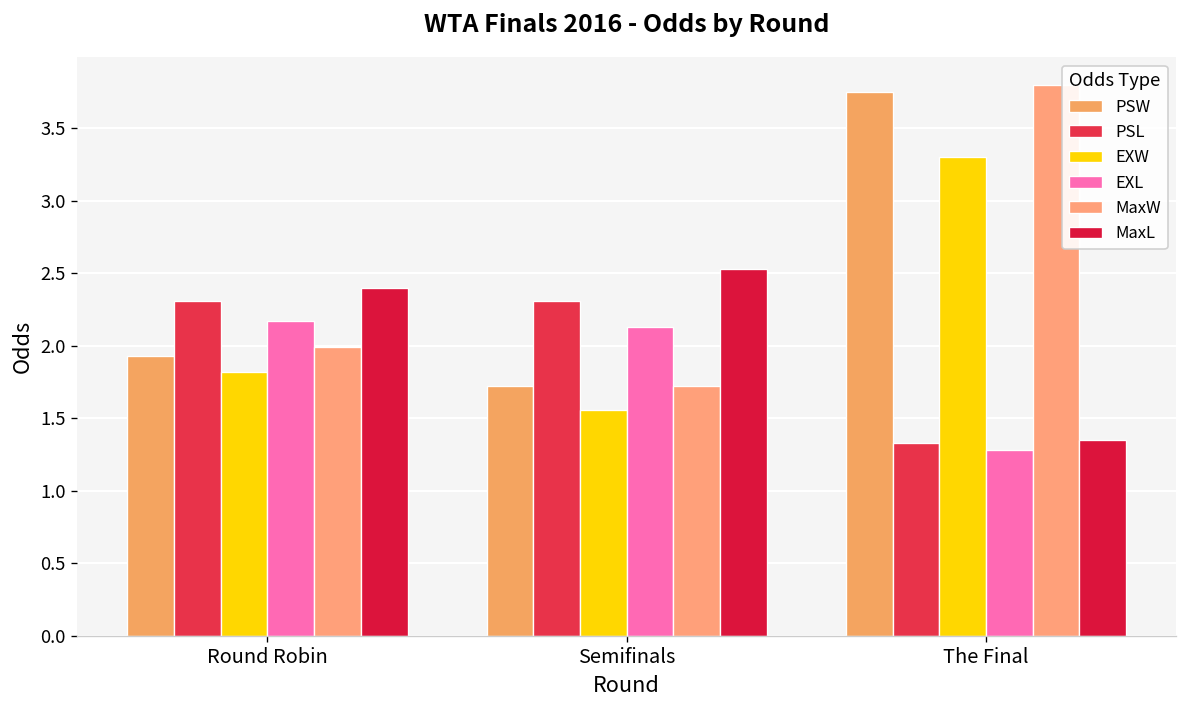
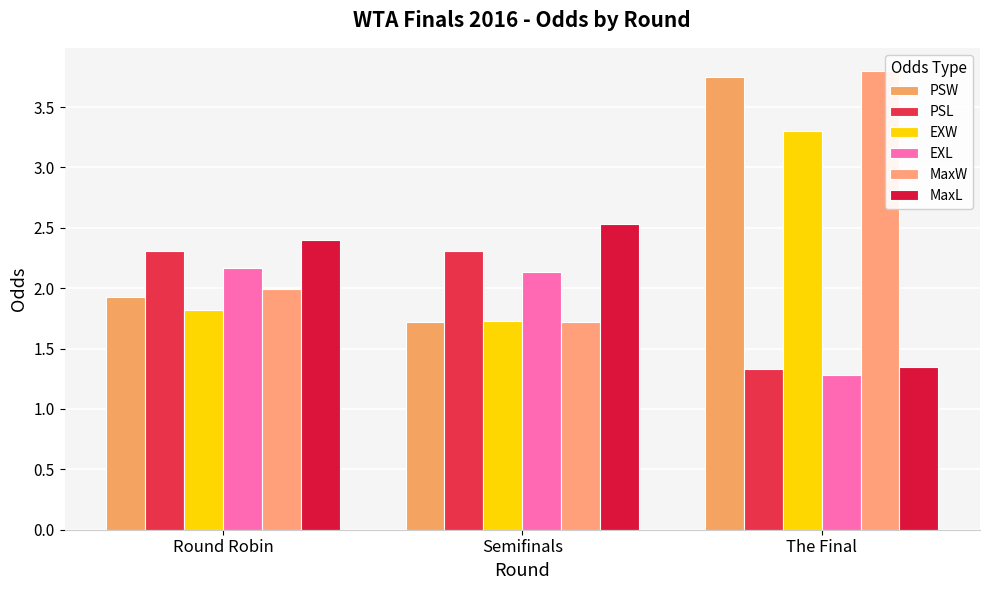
EXW, Semifinals: 1.56 -> 1.73
